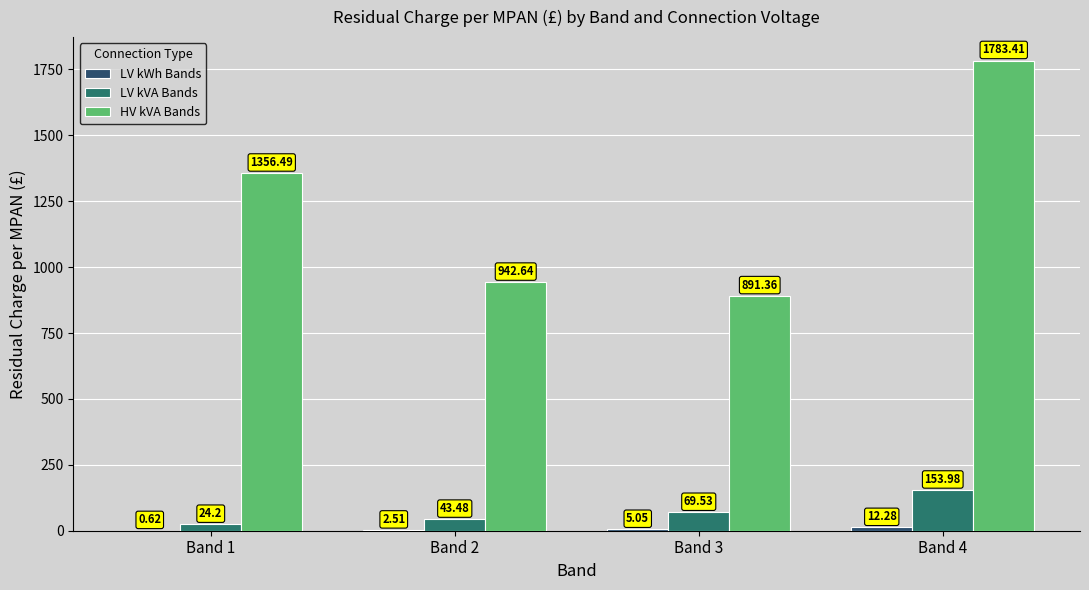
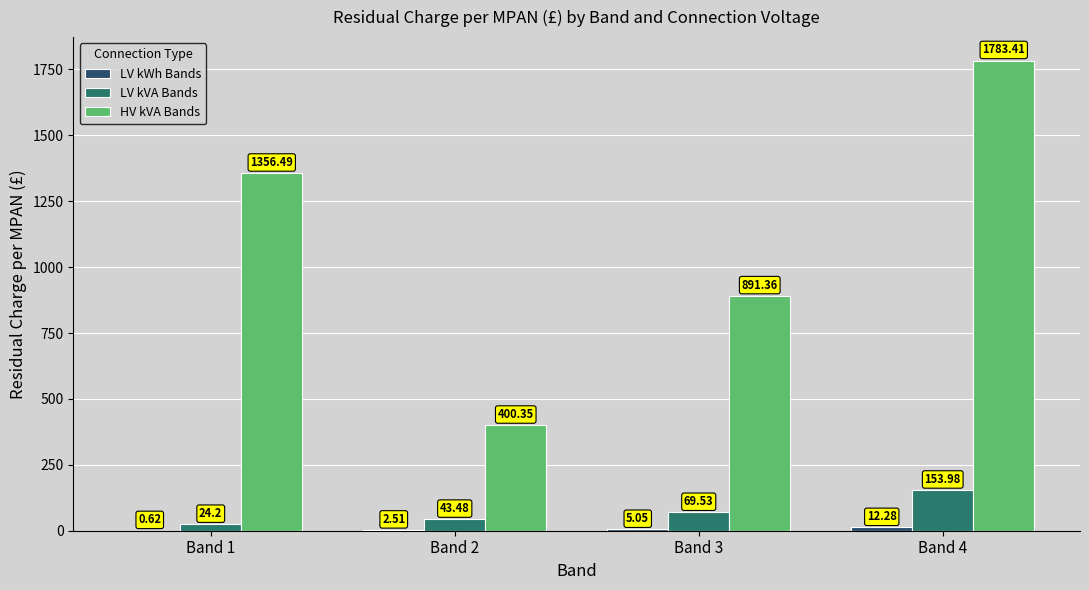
HV kVA Bands, Band 2: 942.64 -> 400.35
